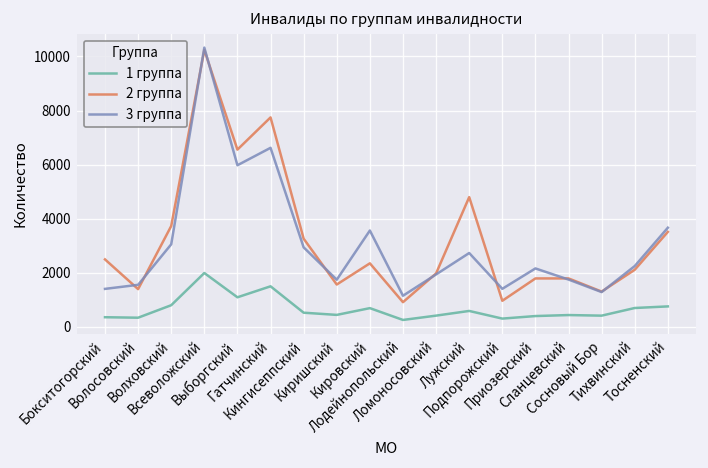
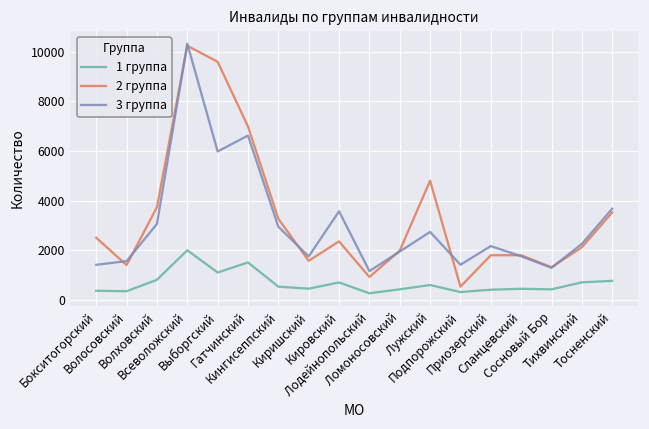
2 группа, Выборгский: 6600 -> 9600
2 группа, Гатчинский: 7700 -> 7000
2 группа, Подпорожский: 1000 -> 500
